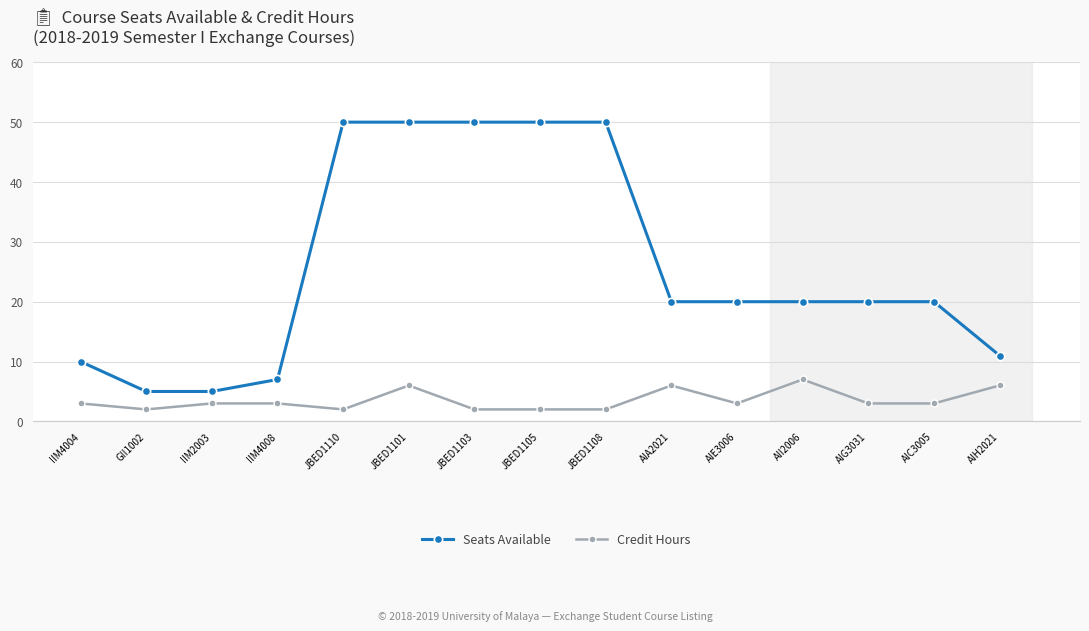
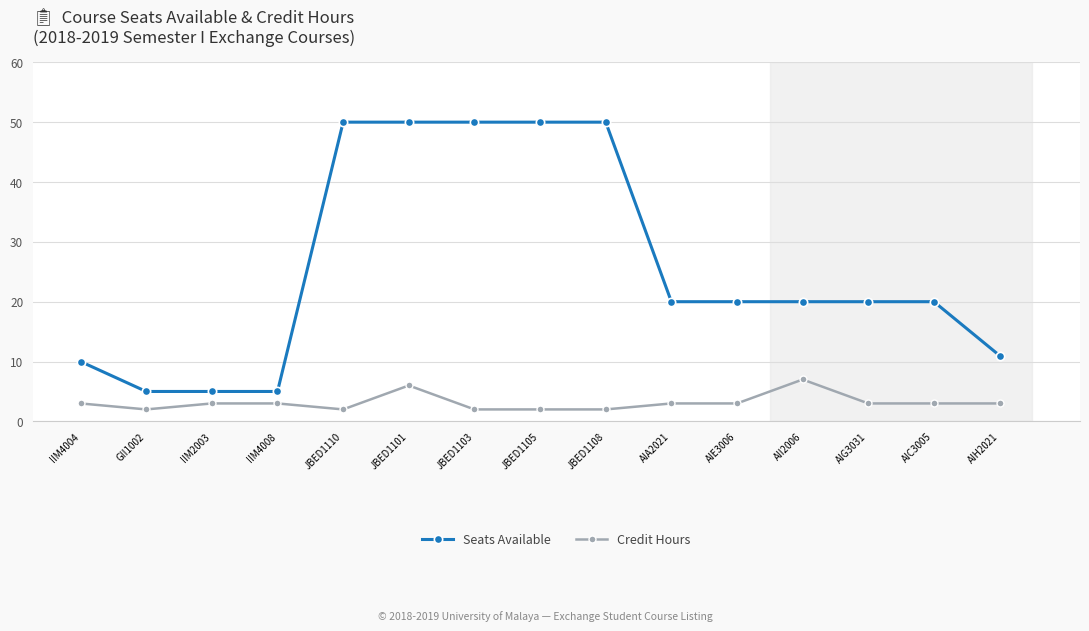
Seats Available, IIM4008: 7 -> 5
Credit Hours, AIA2021: 6 -> 3
Credit Hours, AIH2021: 6 -> 3
